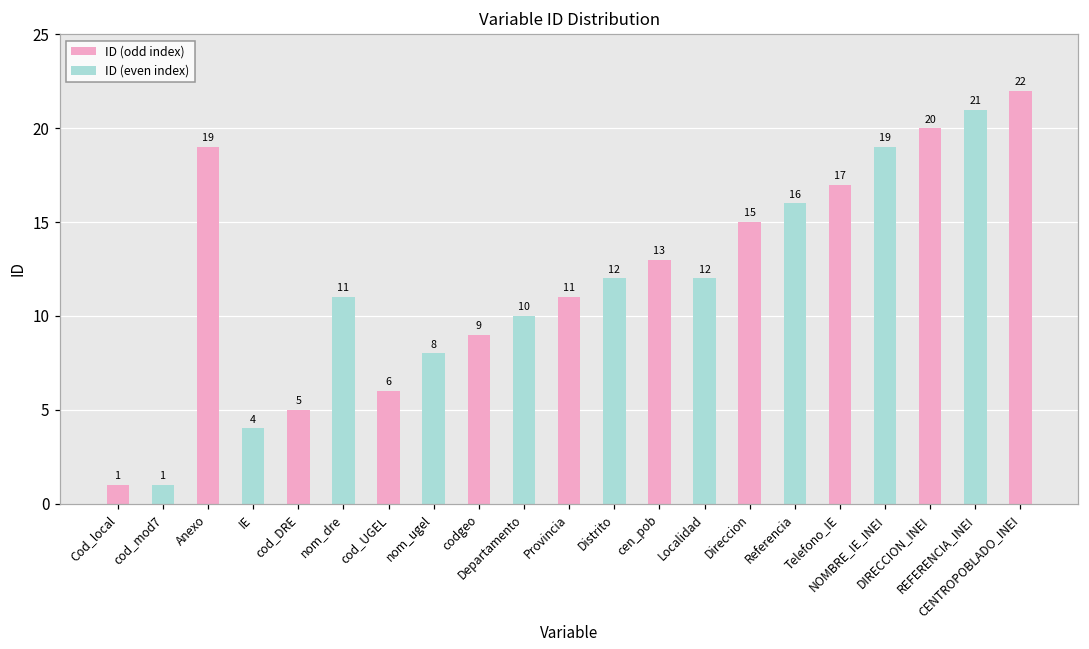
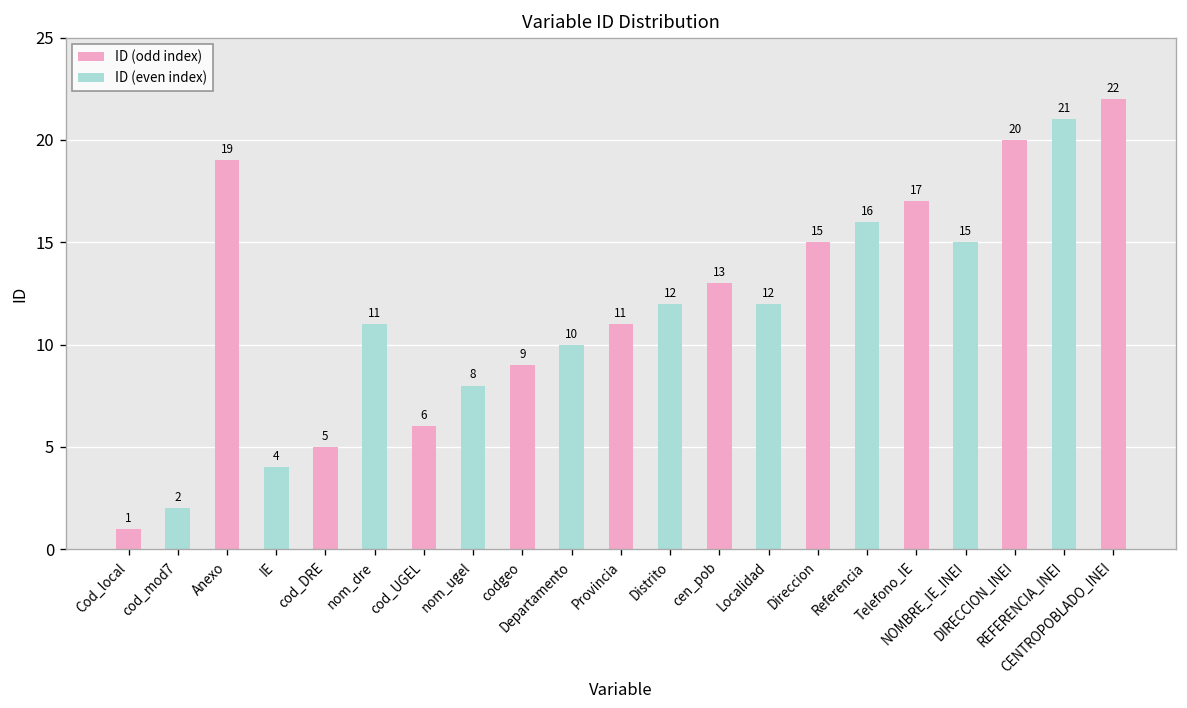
cod_mod7: 1 -> 2
NOMBRE_IE_INEI: 19 -> 15
